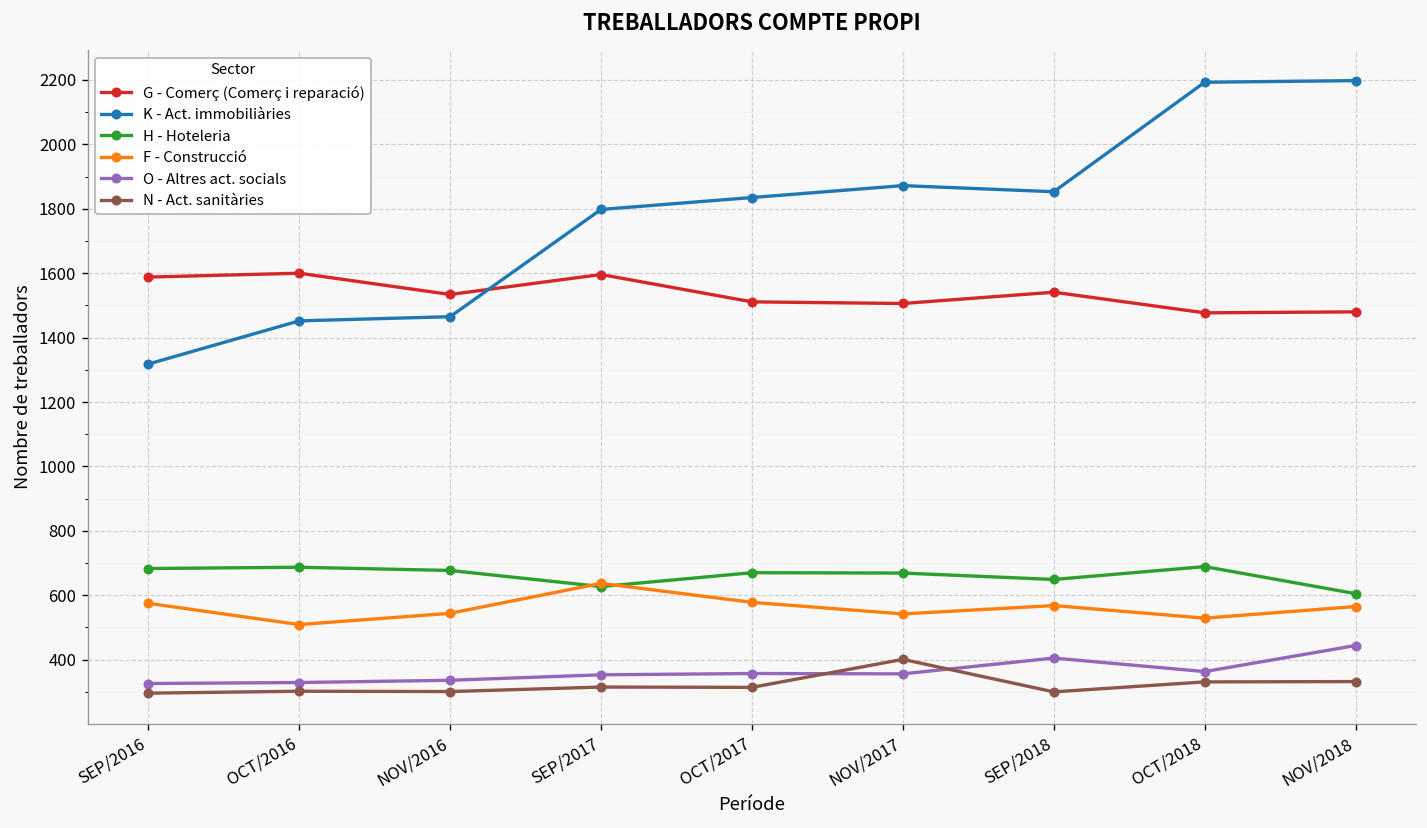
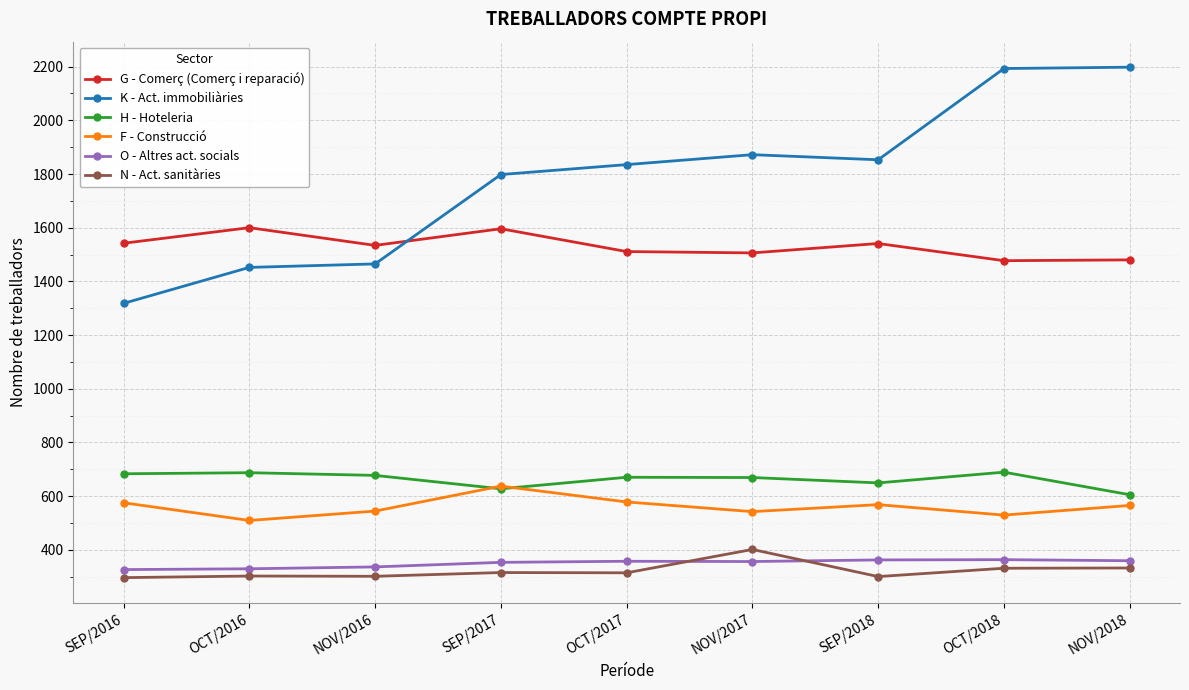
G - Comerç (Comerç i reparació), SEP/2016: 1590 -> 1540
O - Altres act. socials, SEP/2018: 410 -> 360
O - Altres act. socials, NOV/2018: 440 -> 360
